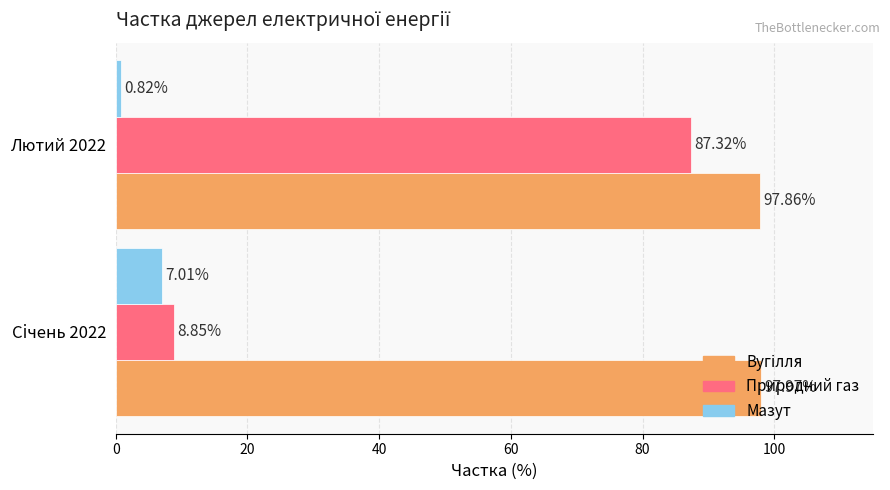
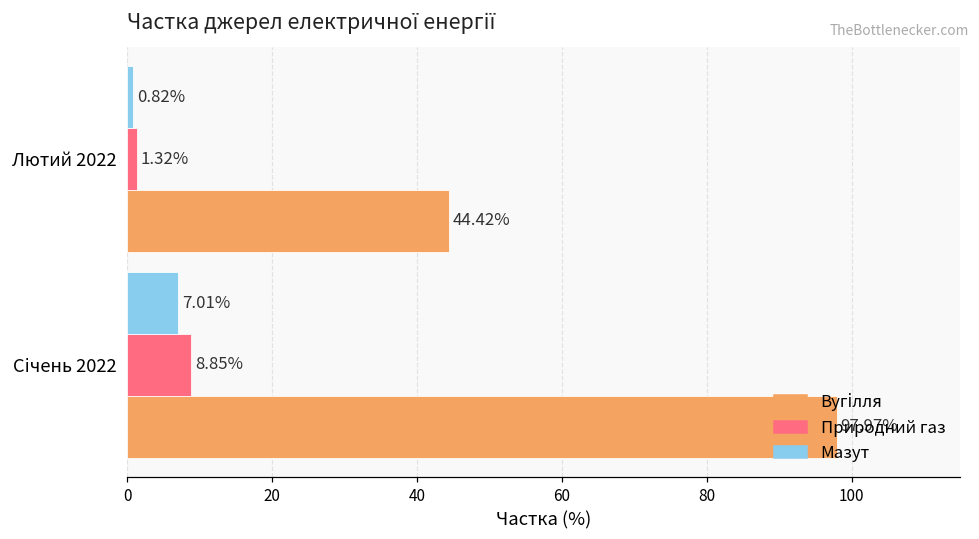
Природний газ, Лютий 2022: 87.32% -> 1.32%
Вугілля, Лютий 2022: 97.86% -> 44.42%
